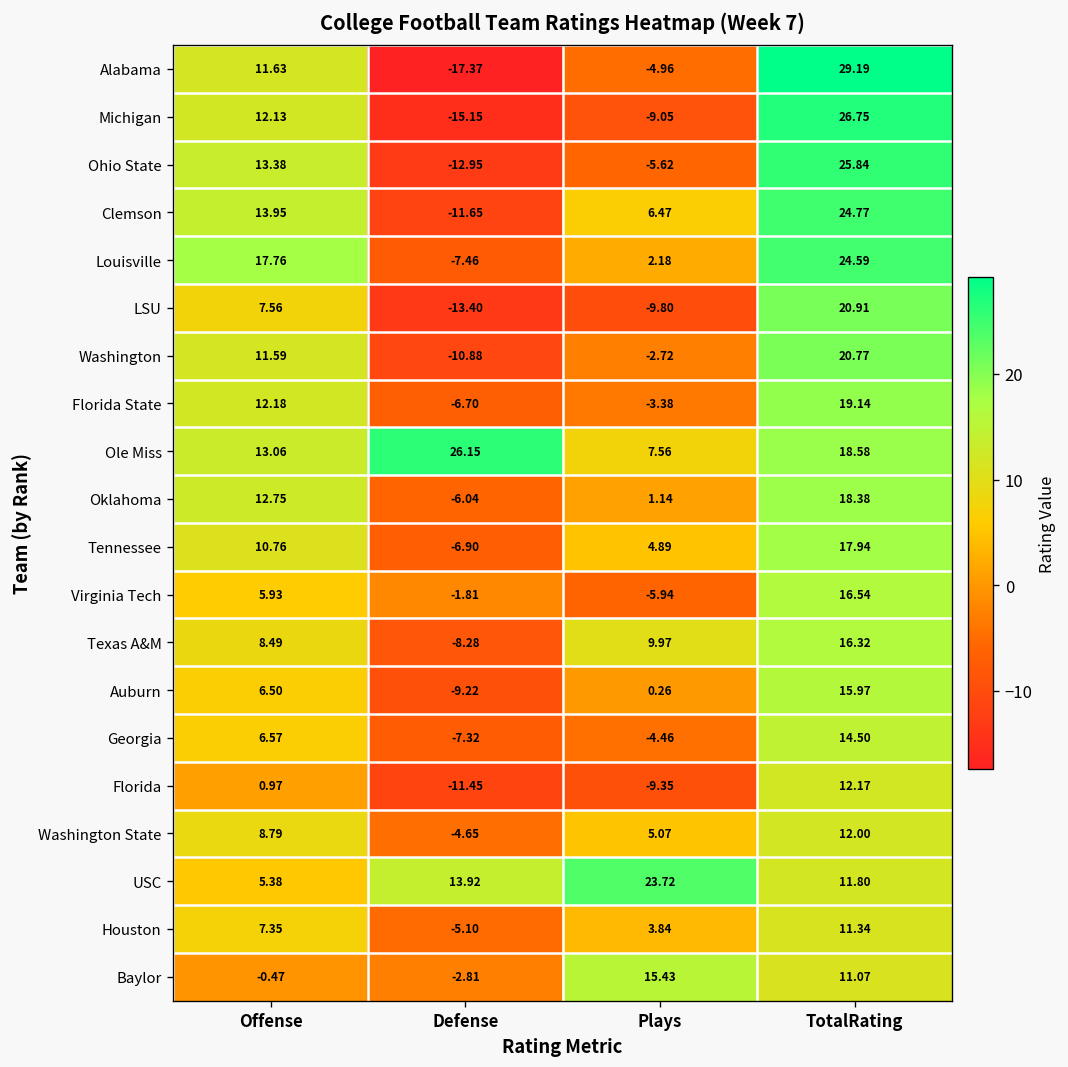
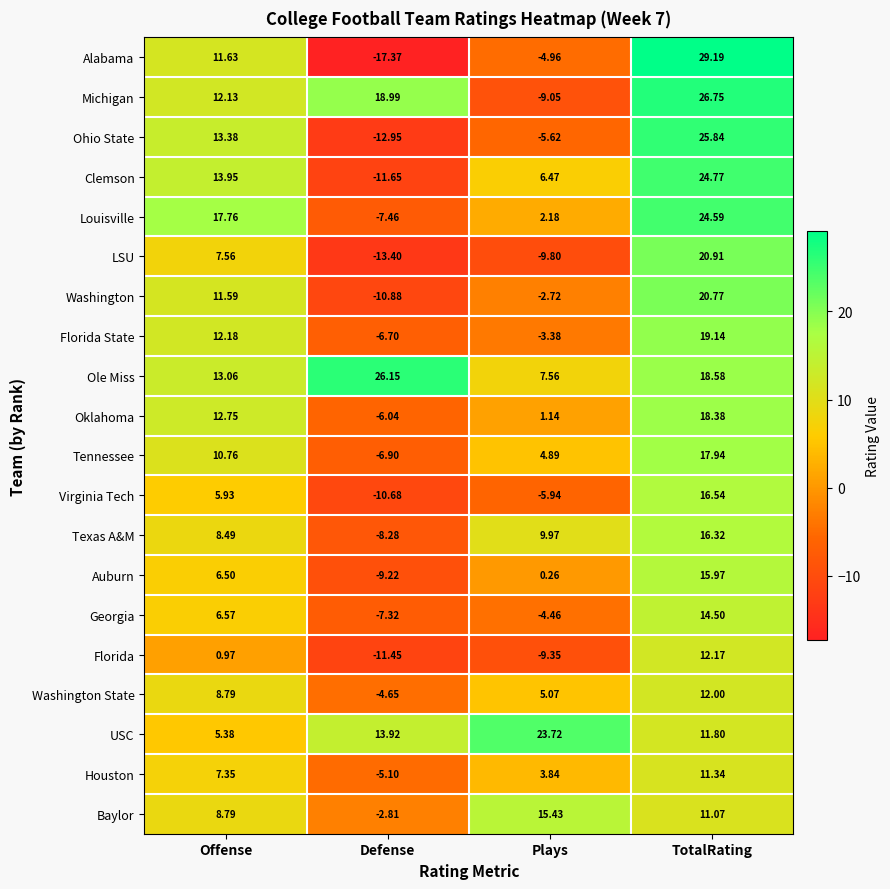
Michigan, Defense: -15.15 -> 18.99
Virginia Tech, Defense: -1.81 -> -10.68
Baylor, Offense: -0.47 -> 8.79
